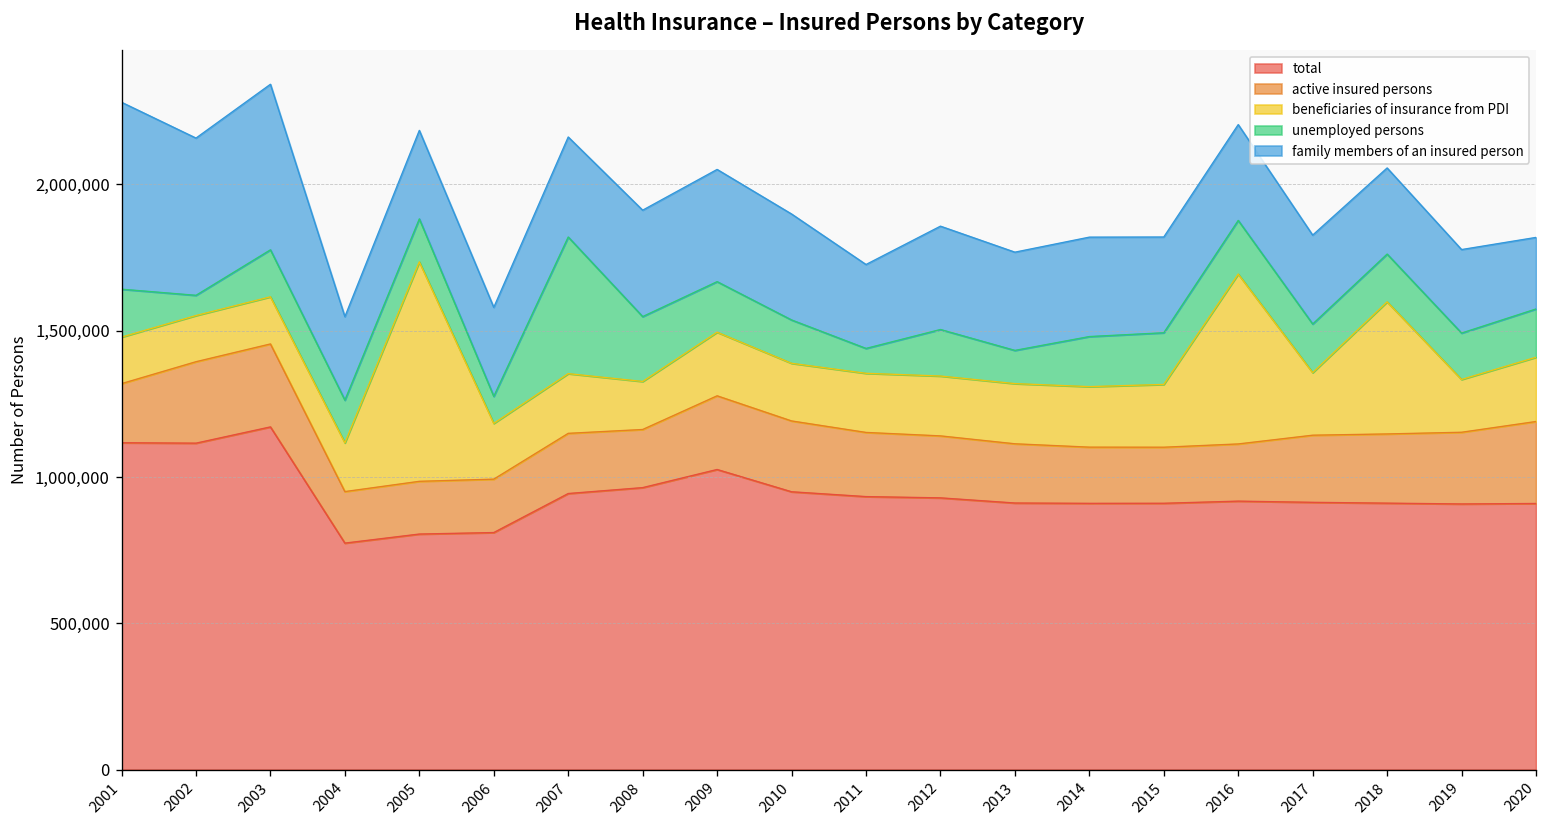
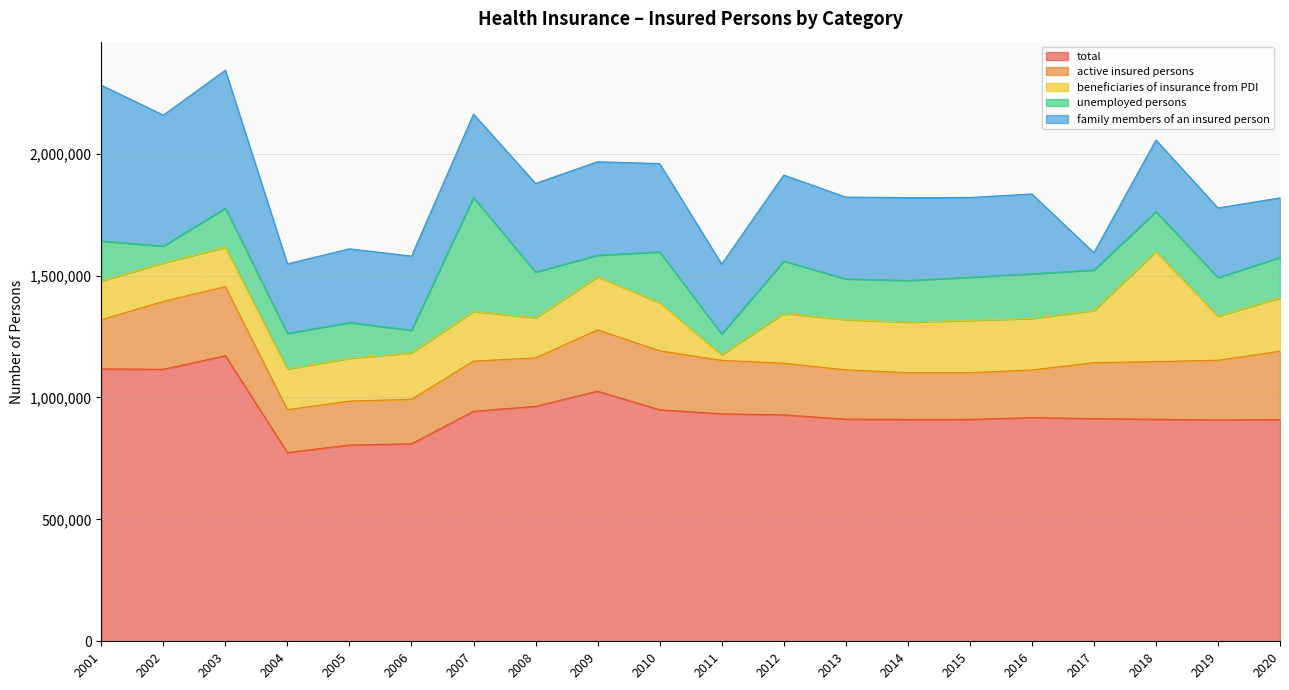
beneficiaries of insurance from PDI, 2005: 750,000 -> 180,000
unemployed persons, 2008: 220,000 -> 190,000
unemployed persons, 2009: 170,000 -> 90,000
unemployed persons, 2010: 150,000 -> 210,000
beneficiaries of insurance from PDI, 2011: 200,000 -> 20,000
unemployed persons, 2012: 160,000 -> 210,000
unemployed persons, 2013: 110,000 -> 170,000
beneficiaries of insurance from PDI, 2016: 580,000 -> 210,000
family members of an insured person, 2017: 300,000 -> 70,000
